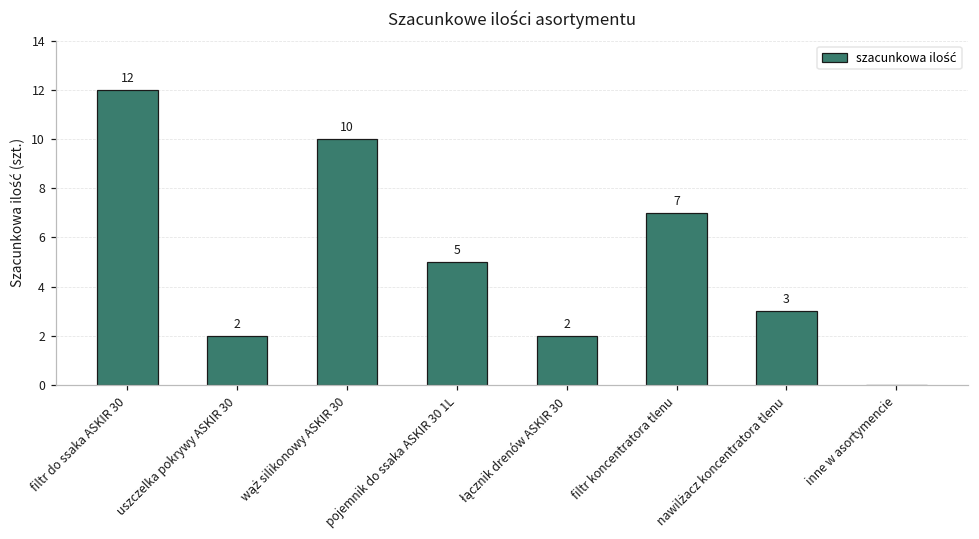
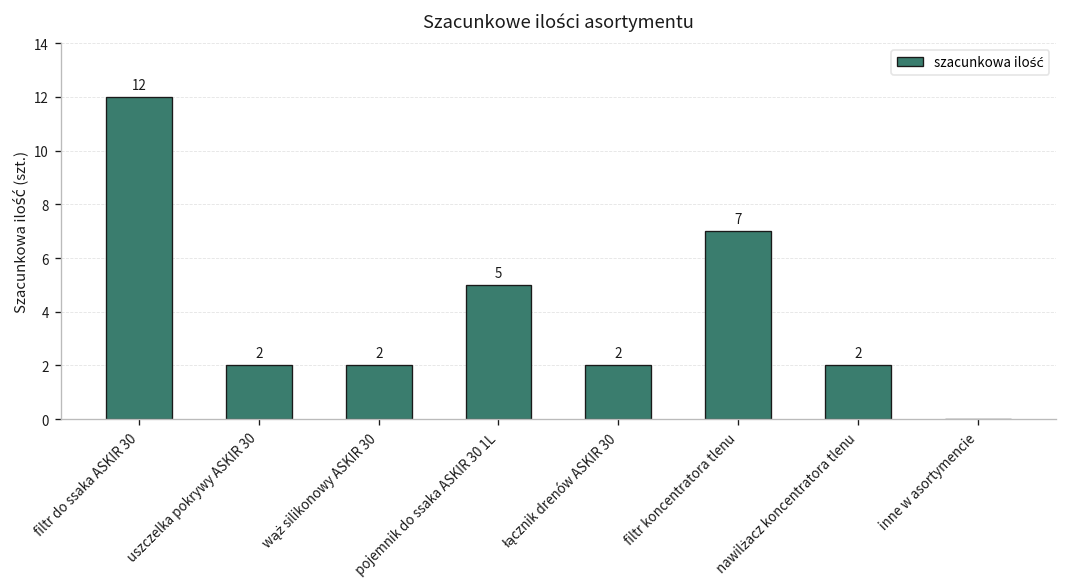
wąż silikonowy ASKIR 30: 10 -> 2
nawilżacz koncentratora tlenu: 3 -> 2
